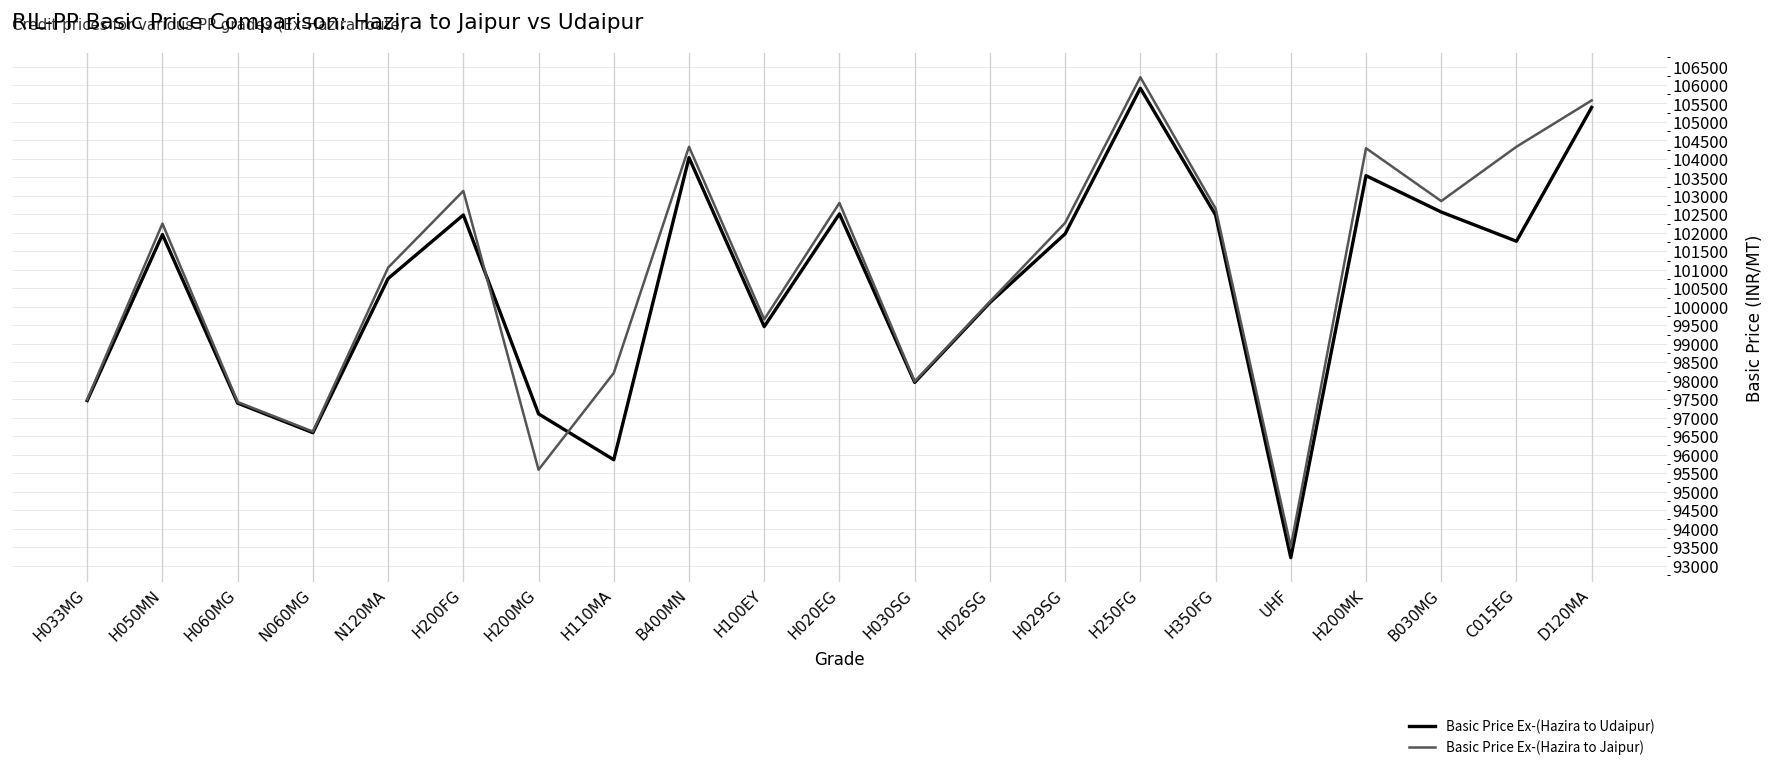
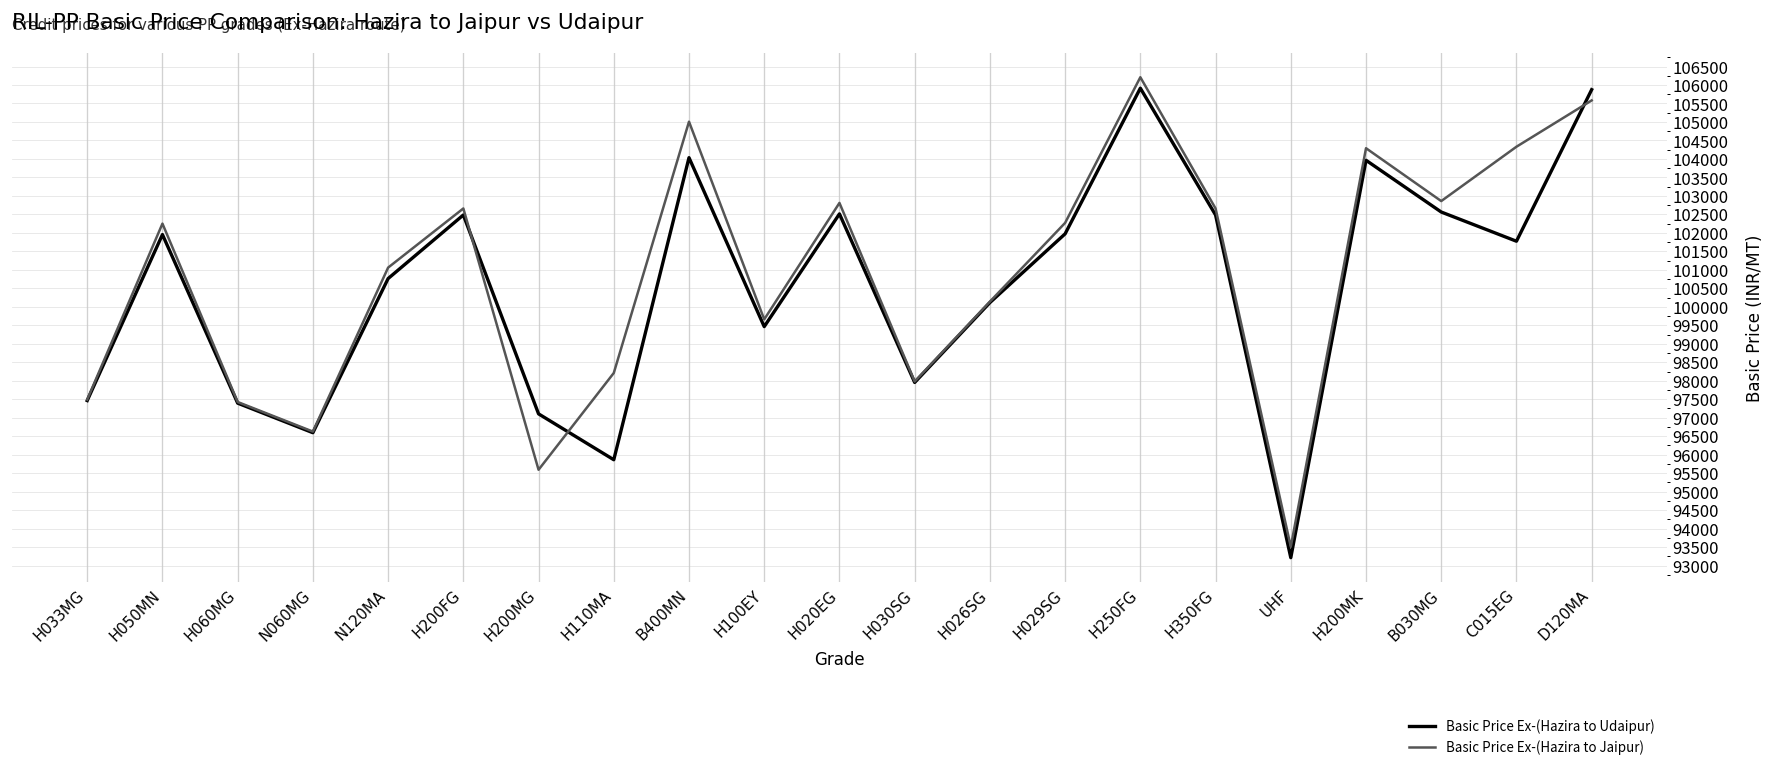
Basic Price Ex-(Hazira to Jaipur), H200FG: 103100 -> 102700
Basic Price Ex-(Hazira to Jaipur), B400MN: 104300 -> 105000
Basic Price Ex-(Hazira to Udaipur), H200MK: 103500 -> 104000
Basic Price Ex-(Hazira to Udaipur), D120MA: 105400 -> 105900
